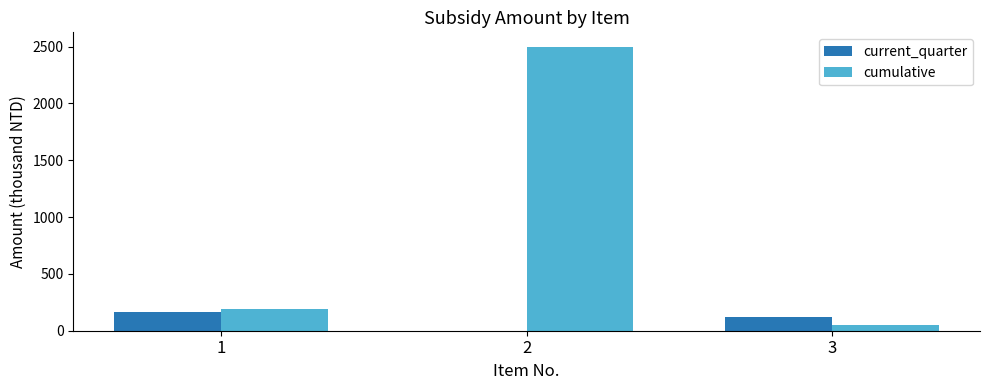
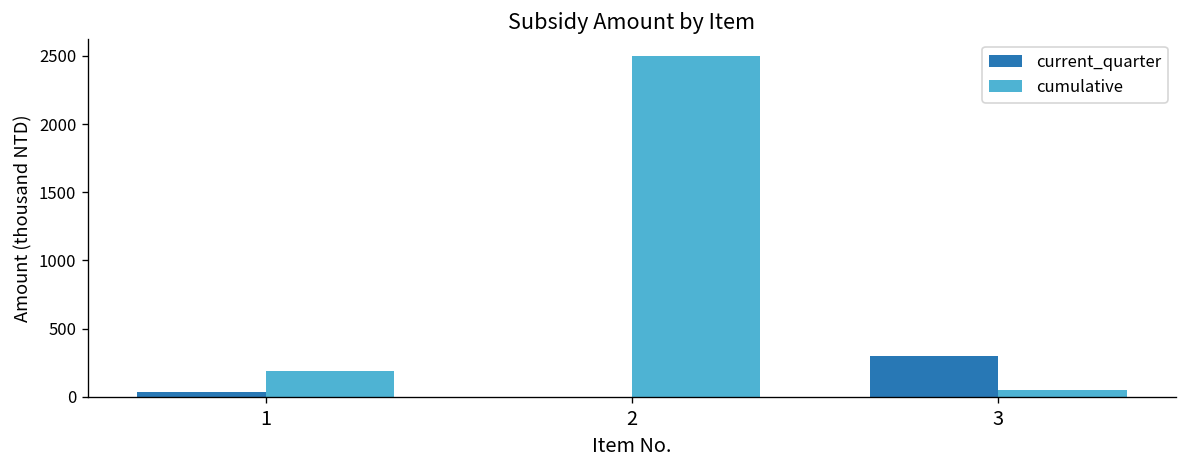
current_quarter, 1: 160 -> 40
current_quarter, 3: 120 -> 300
